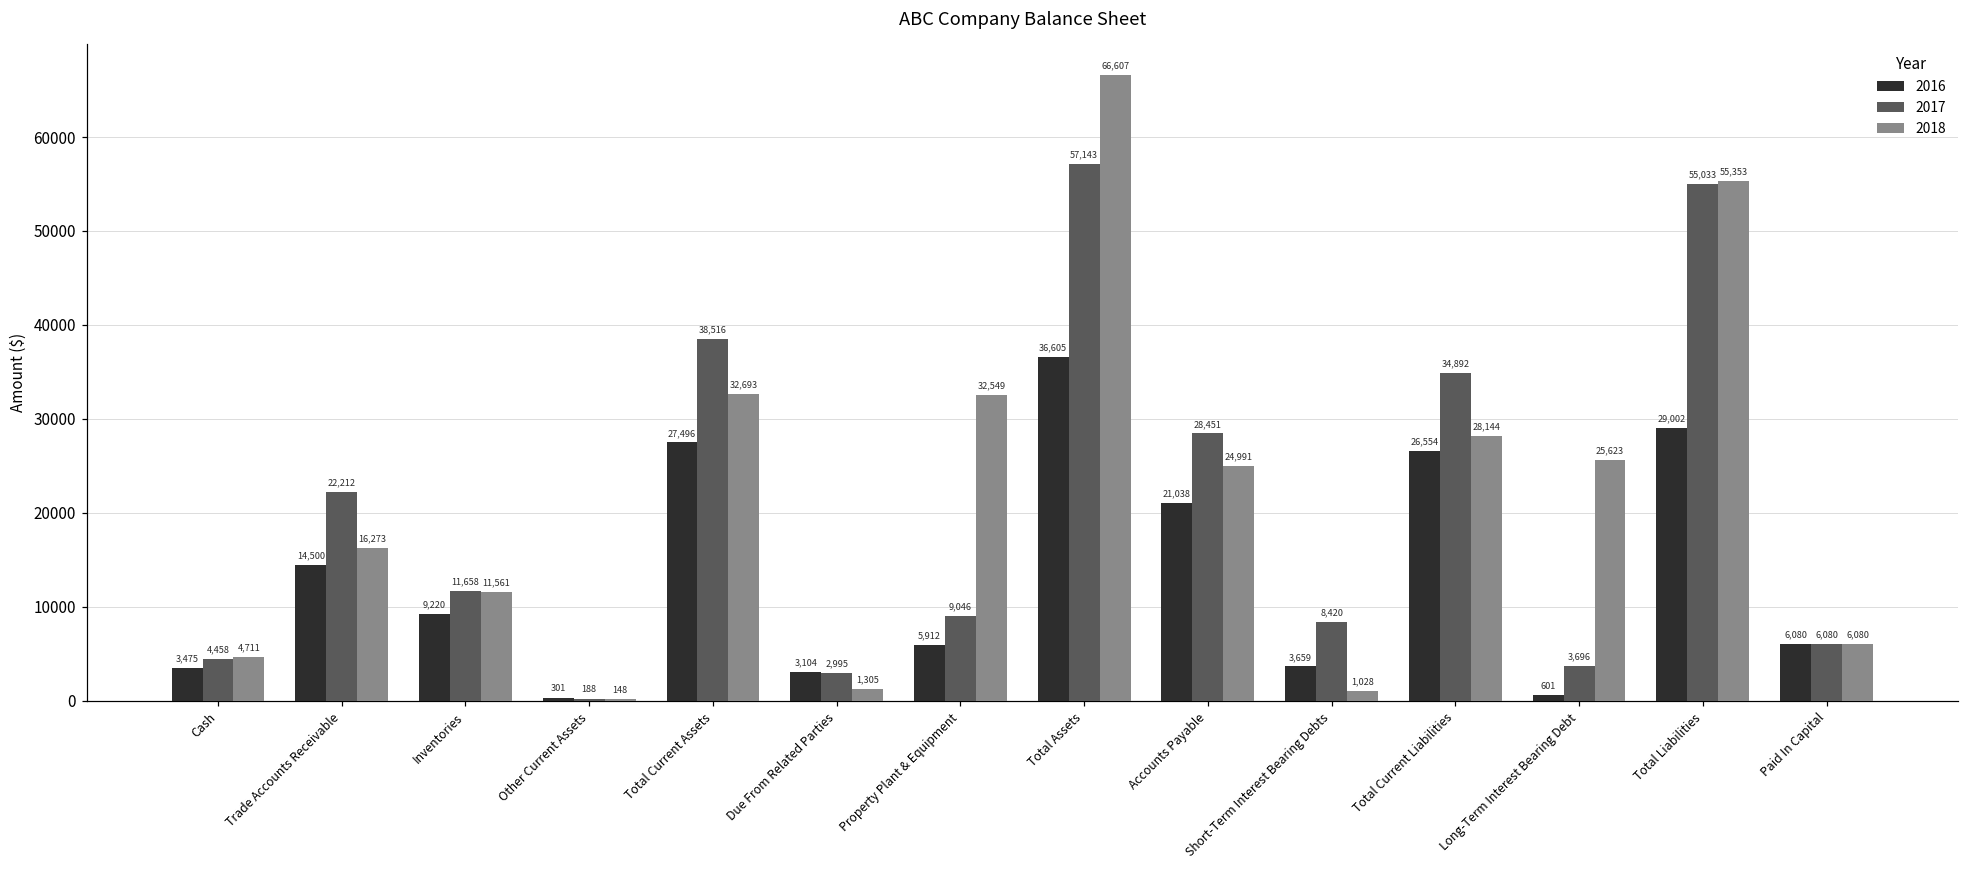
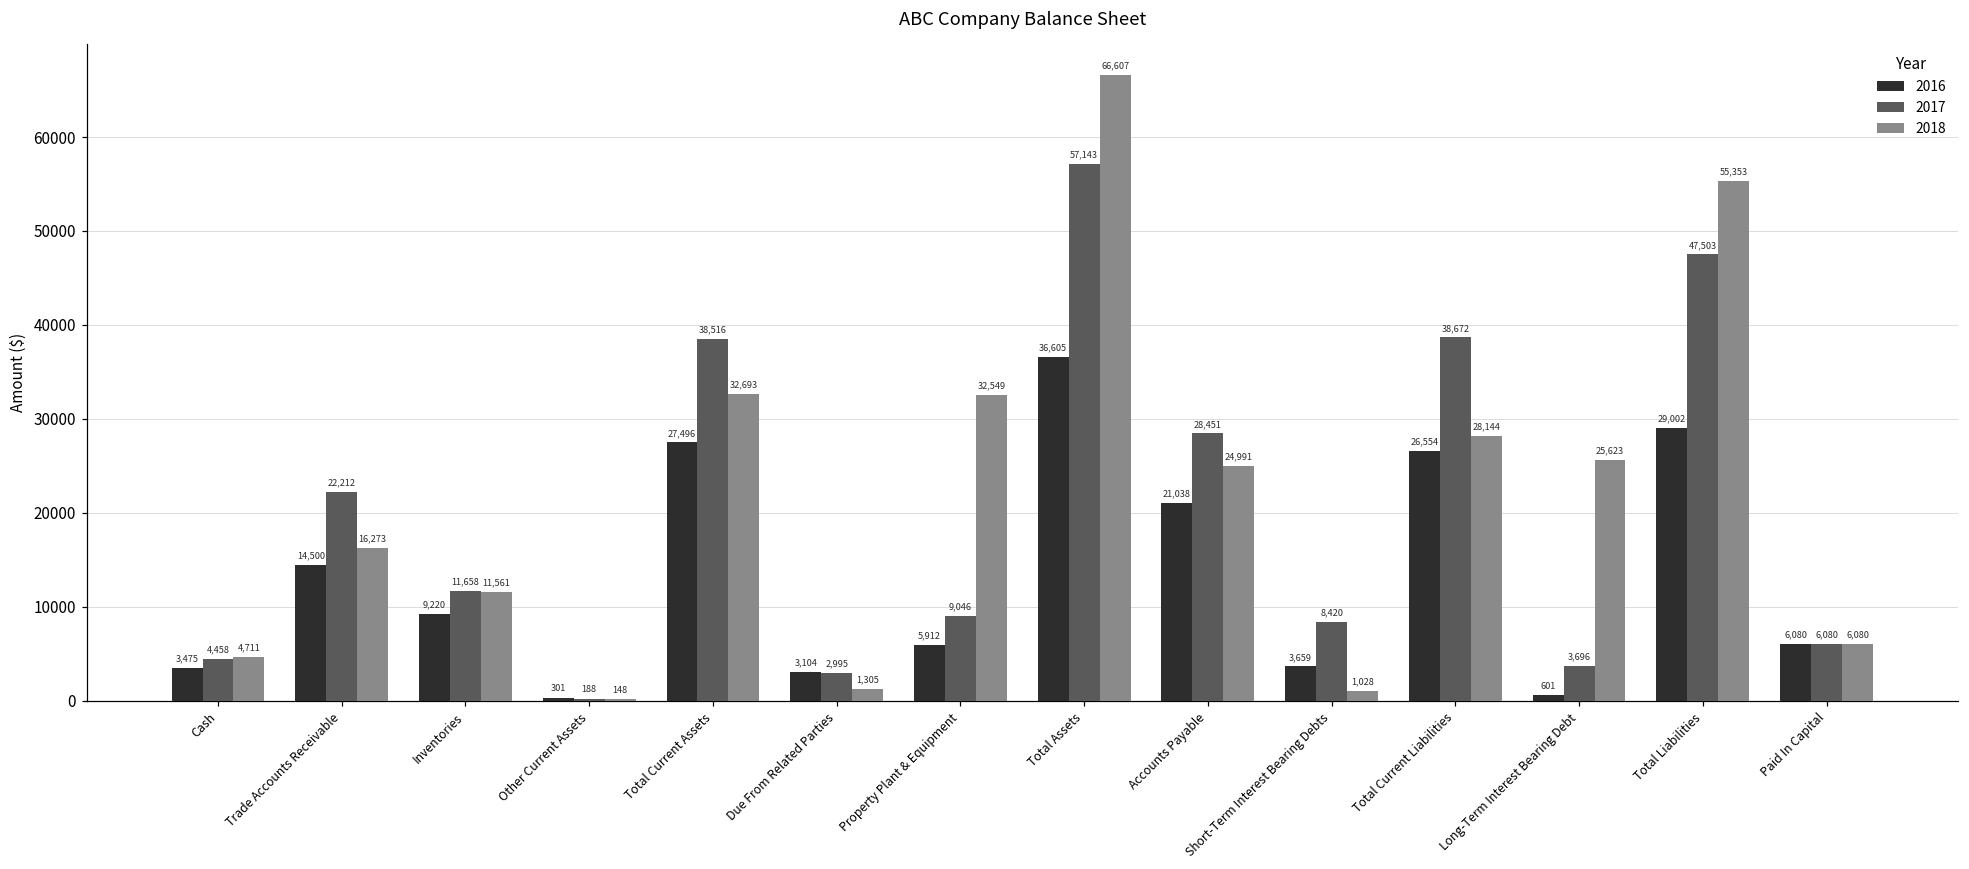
2017, Total Current Liabilities: 34,892 -> 38,672
2017, Total Liabilities: 55,033 -> 47,503
